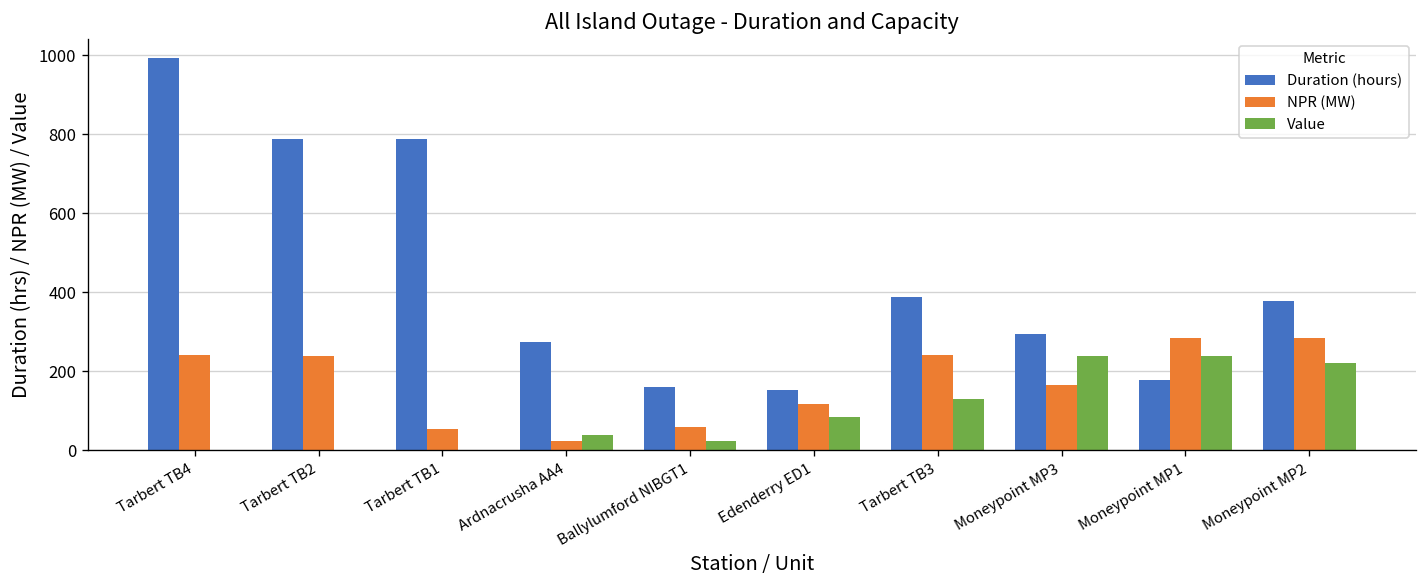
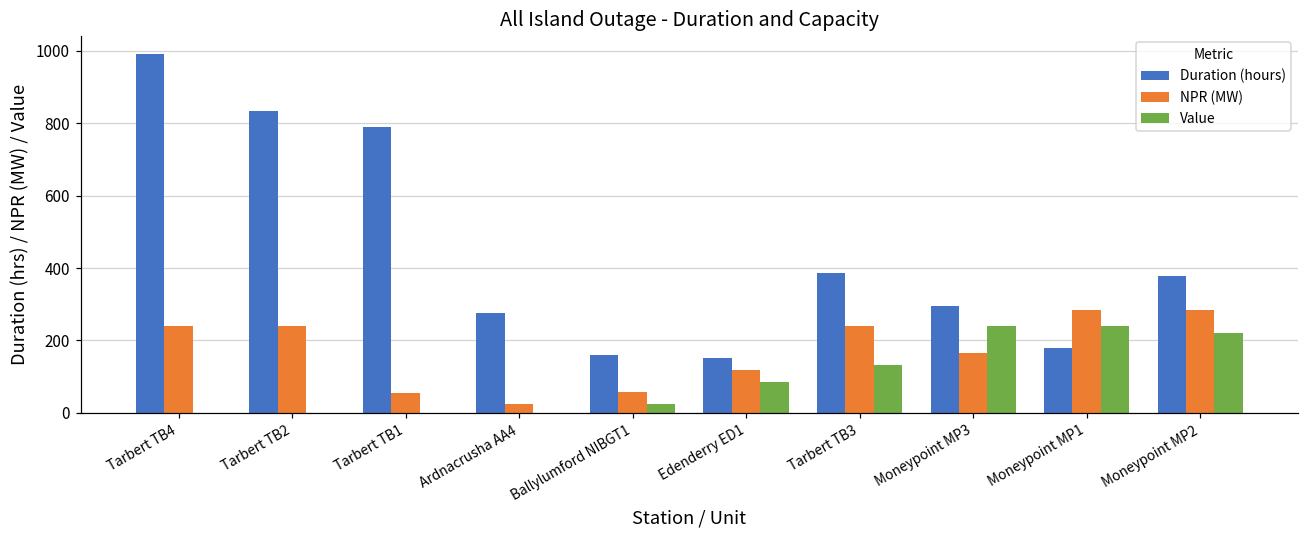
Duration (hours), Tarbert TB2: 790 -> 830
Value, Ardnacrusha AA4: 40 -> 0
